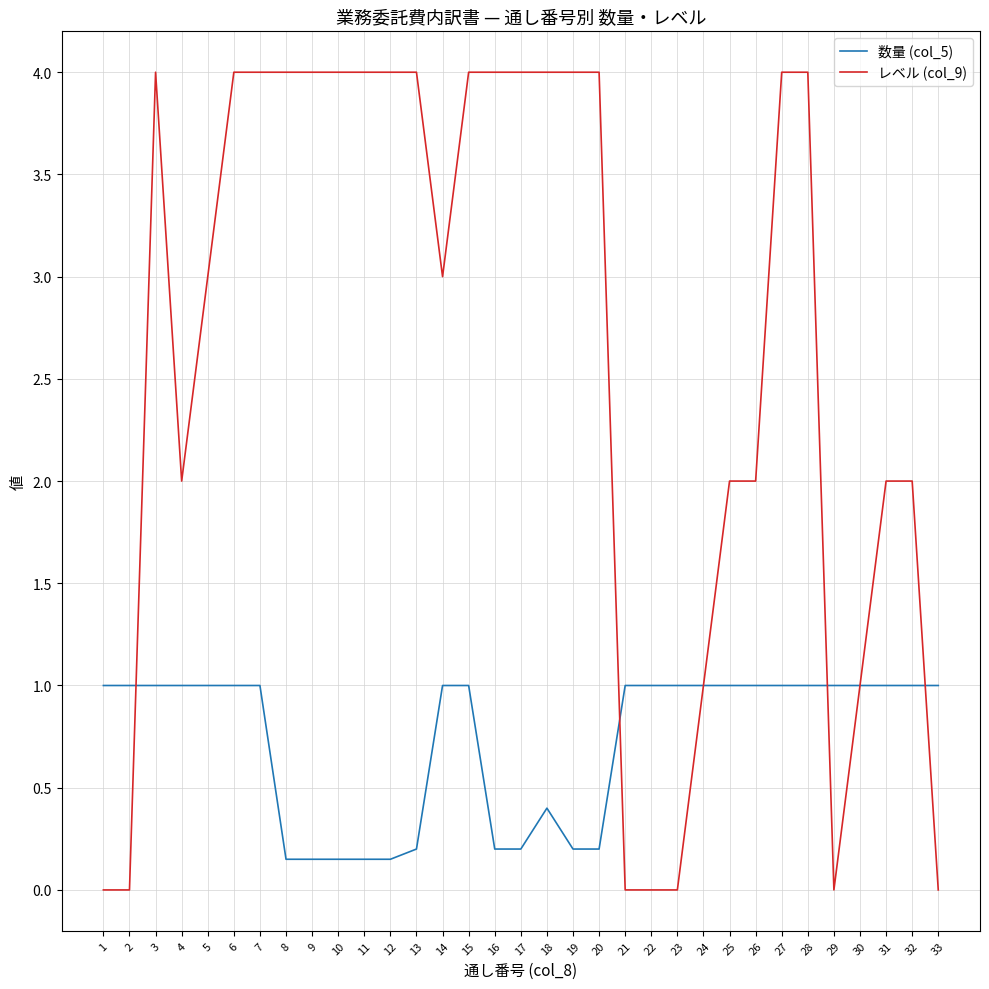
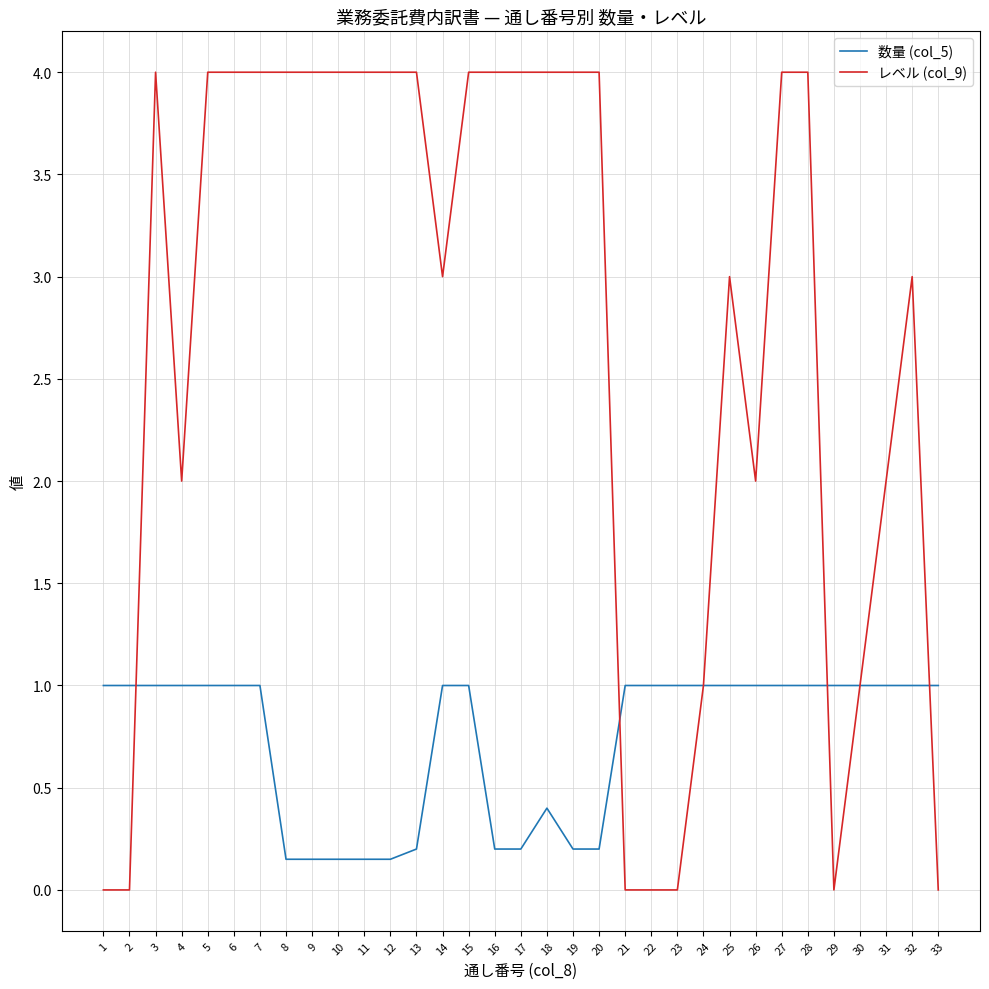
レベル (col_9), 5: 3 -> 4
レベル (col_9), 25: 2 -> 3
レベル (col_9), 32: 2 -> 3
